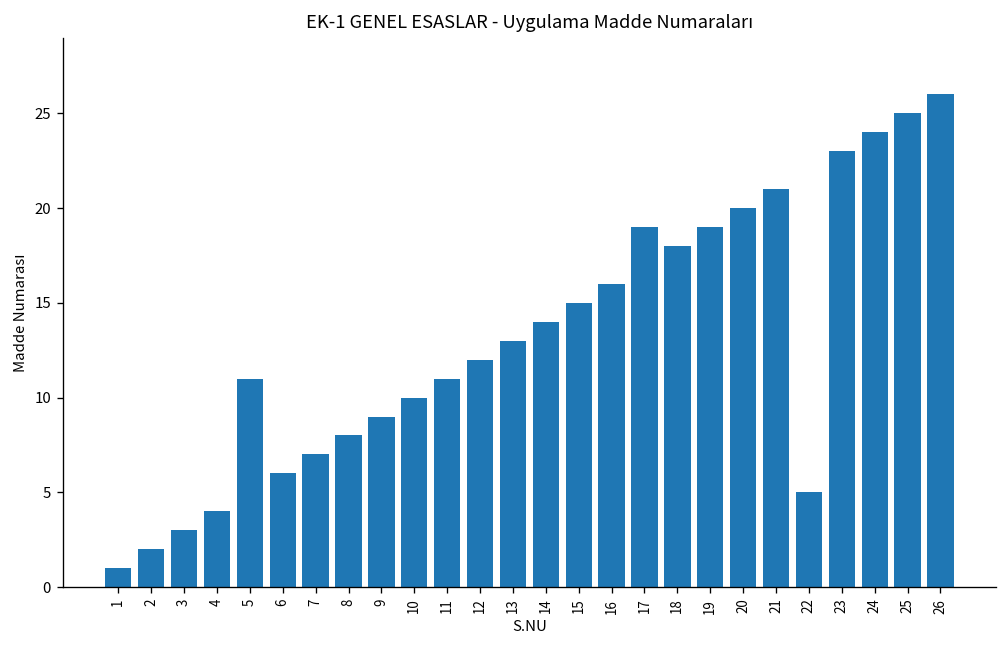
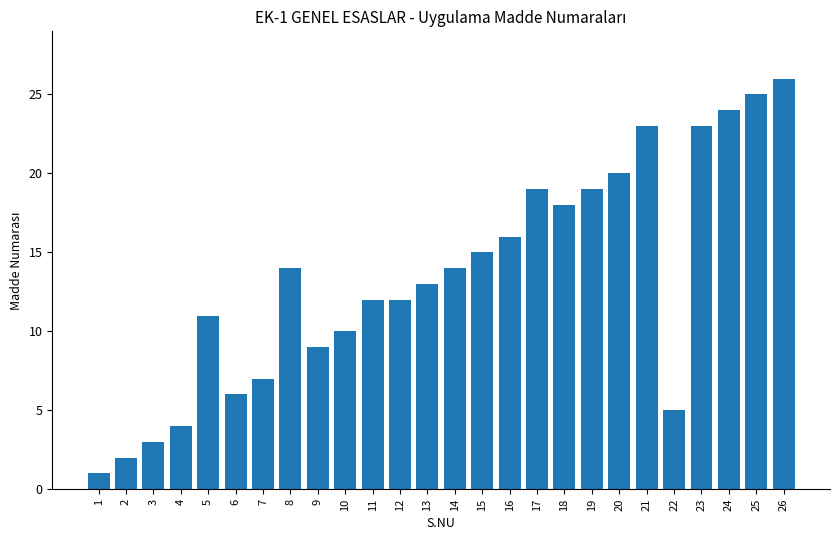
8: 8 -> 14
11: 11 -> 12
21: 21 -> 23
